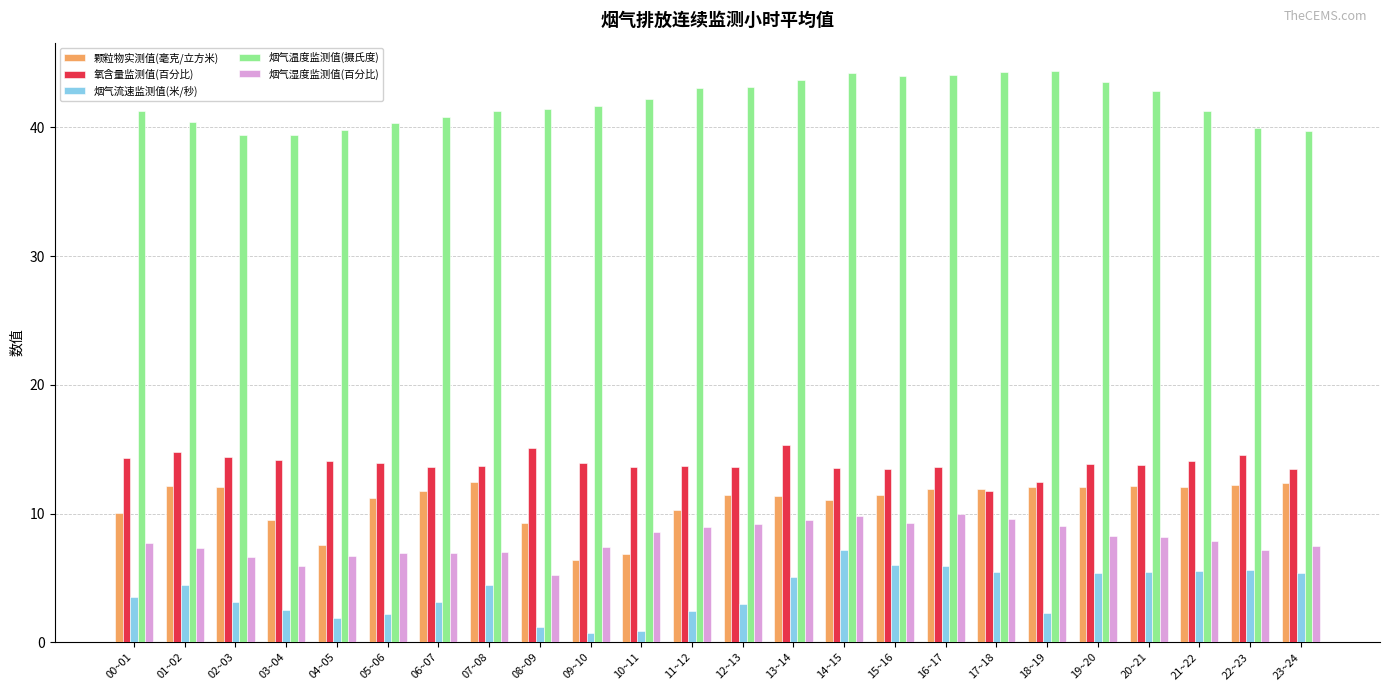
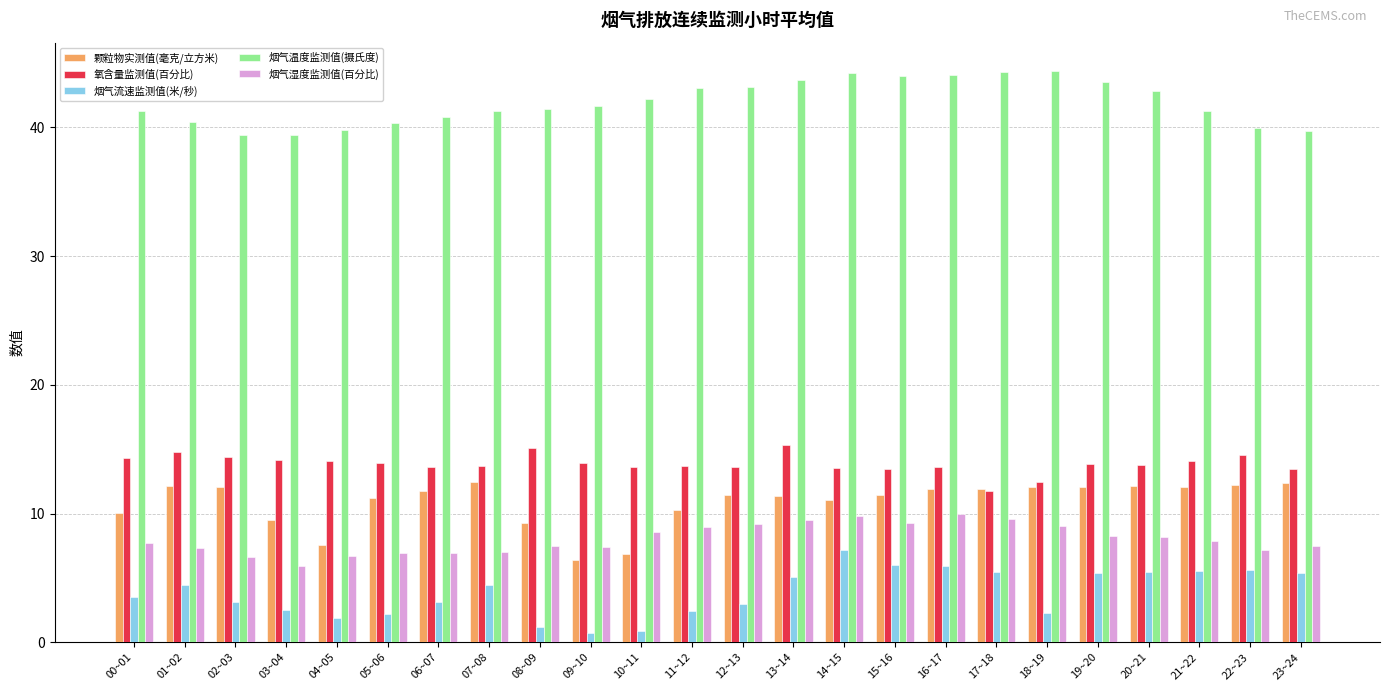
烟气湿度监测值(百分比), 08~09: 5.2 -> 7.4
